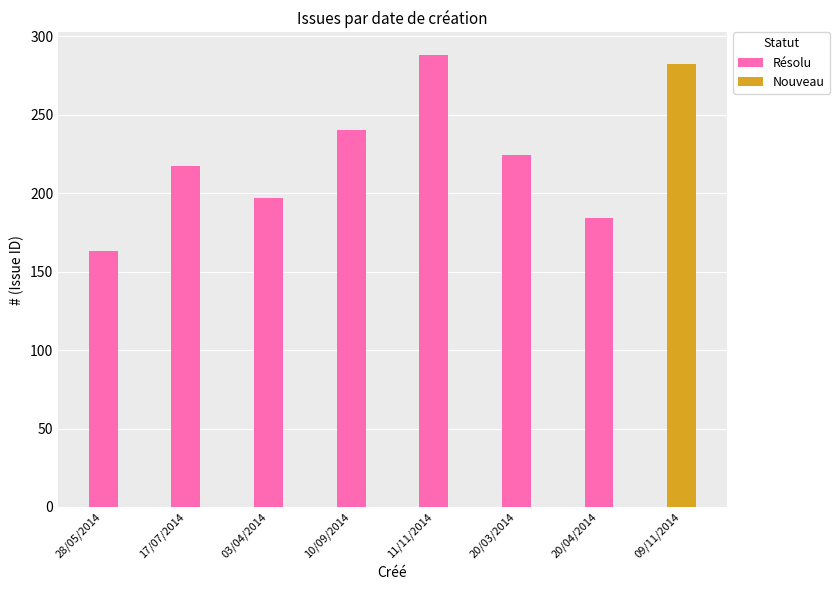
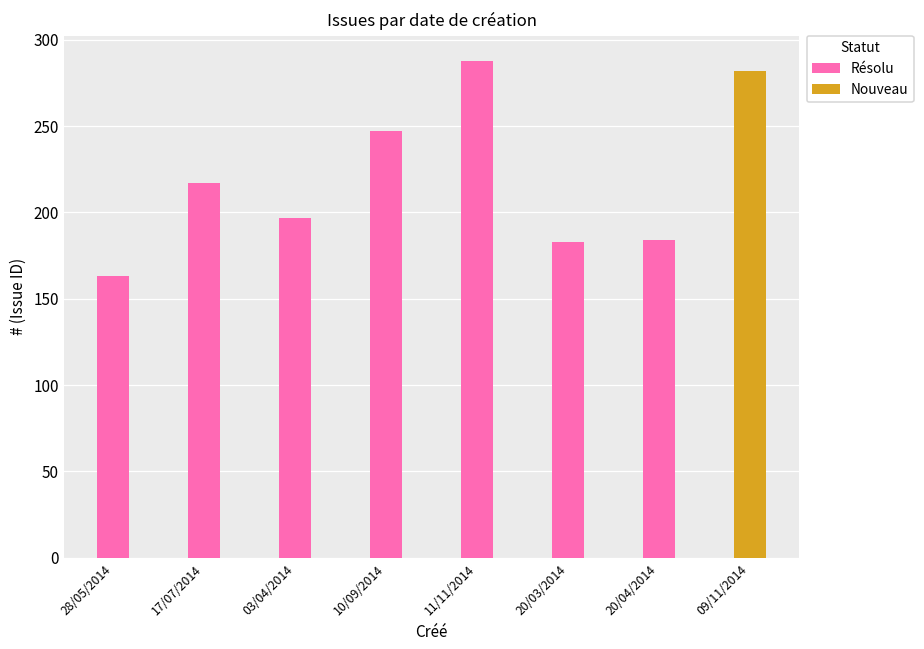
Résolu, 10/09/2014: 240 -> 247
Résolu, 20/03/2014: 224 -> 183
